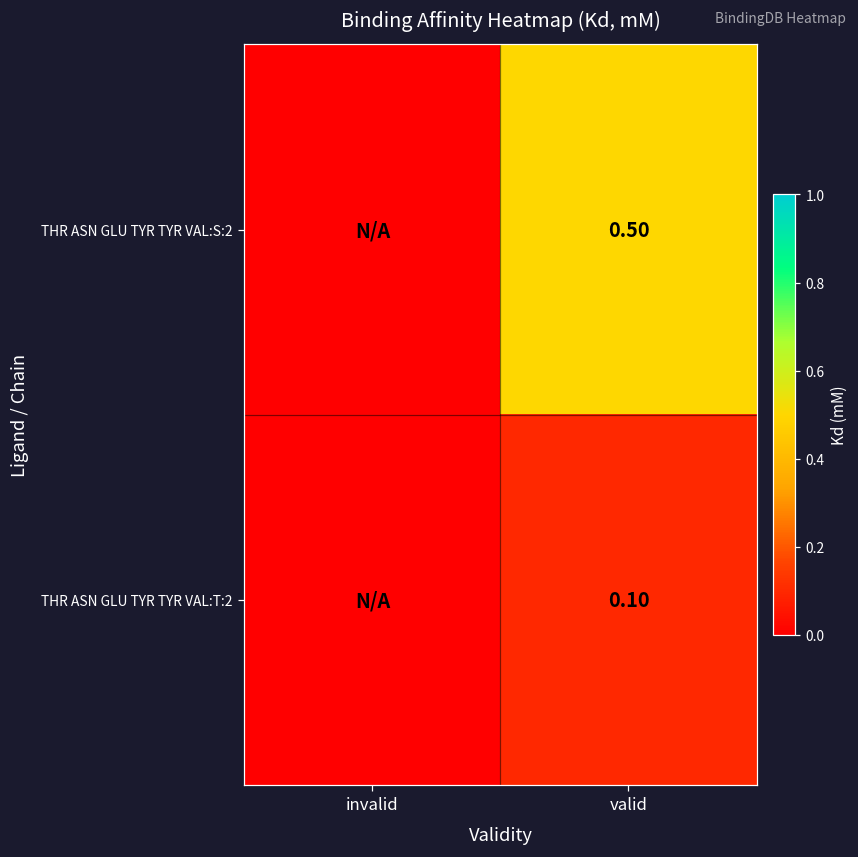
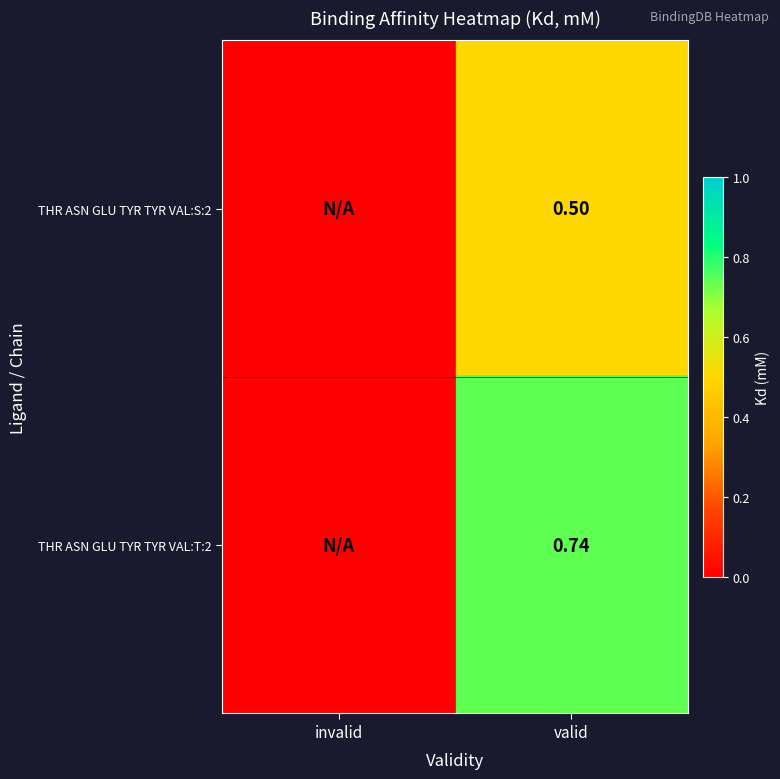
THR ASN GLU TYR TYR VAL:T:2, valid: 0.10 -> 0.74
